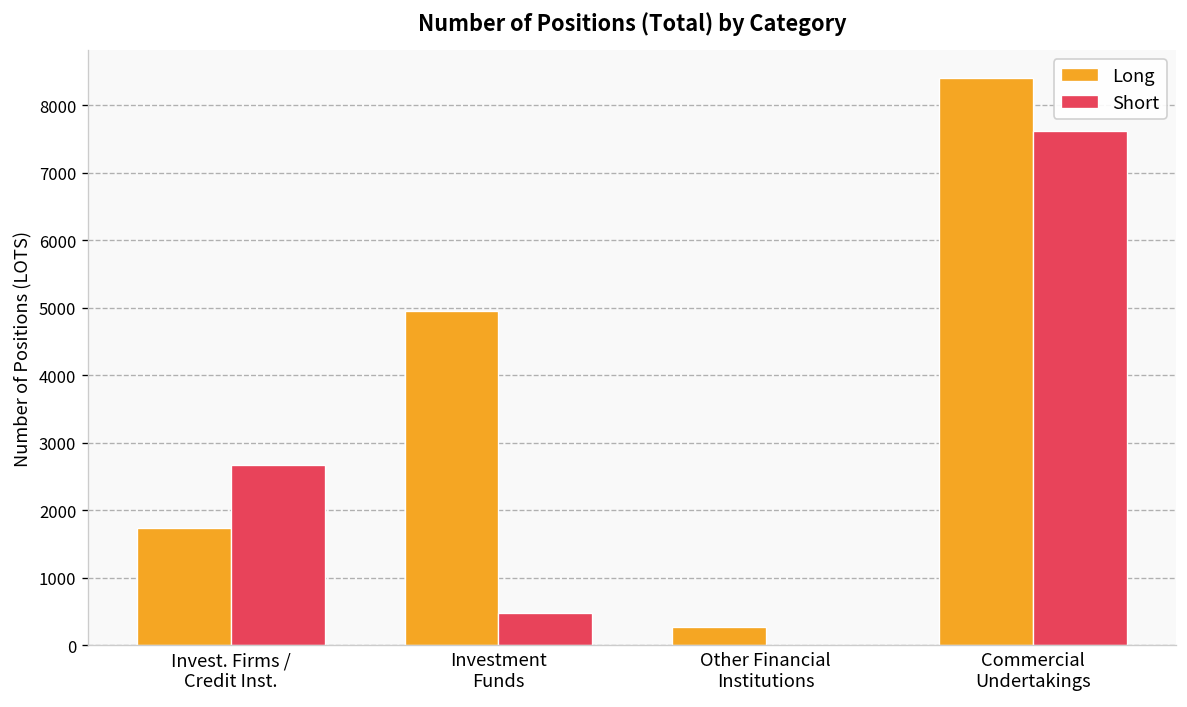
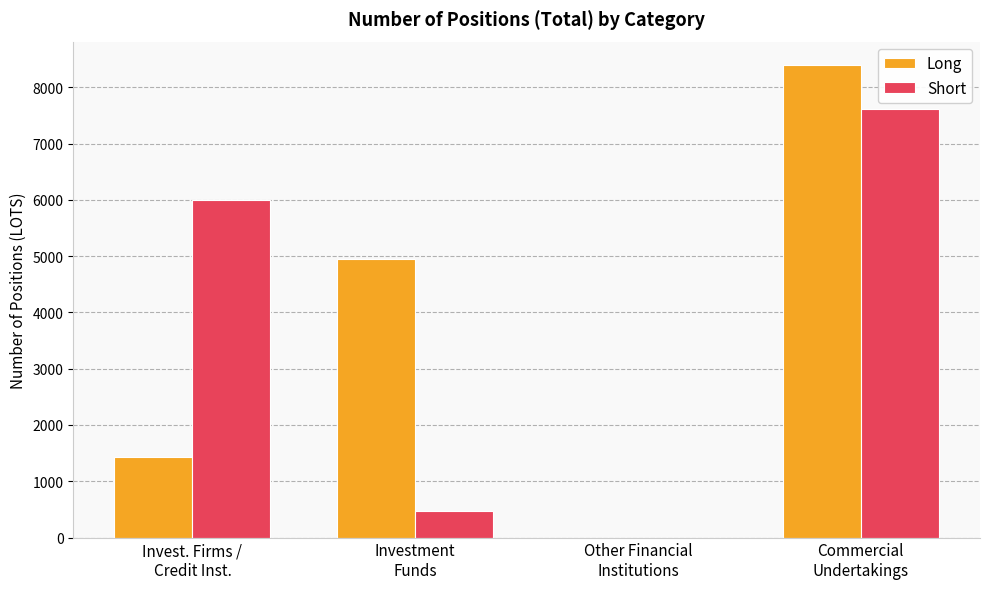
Long, Invest. Firms / Credit Inst.: 1700 -> 1400
Short, Invest. Firms / Credit Inst.: 2700 -> 6000
Long, Other Financial Institutions: 300 -> 0
